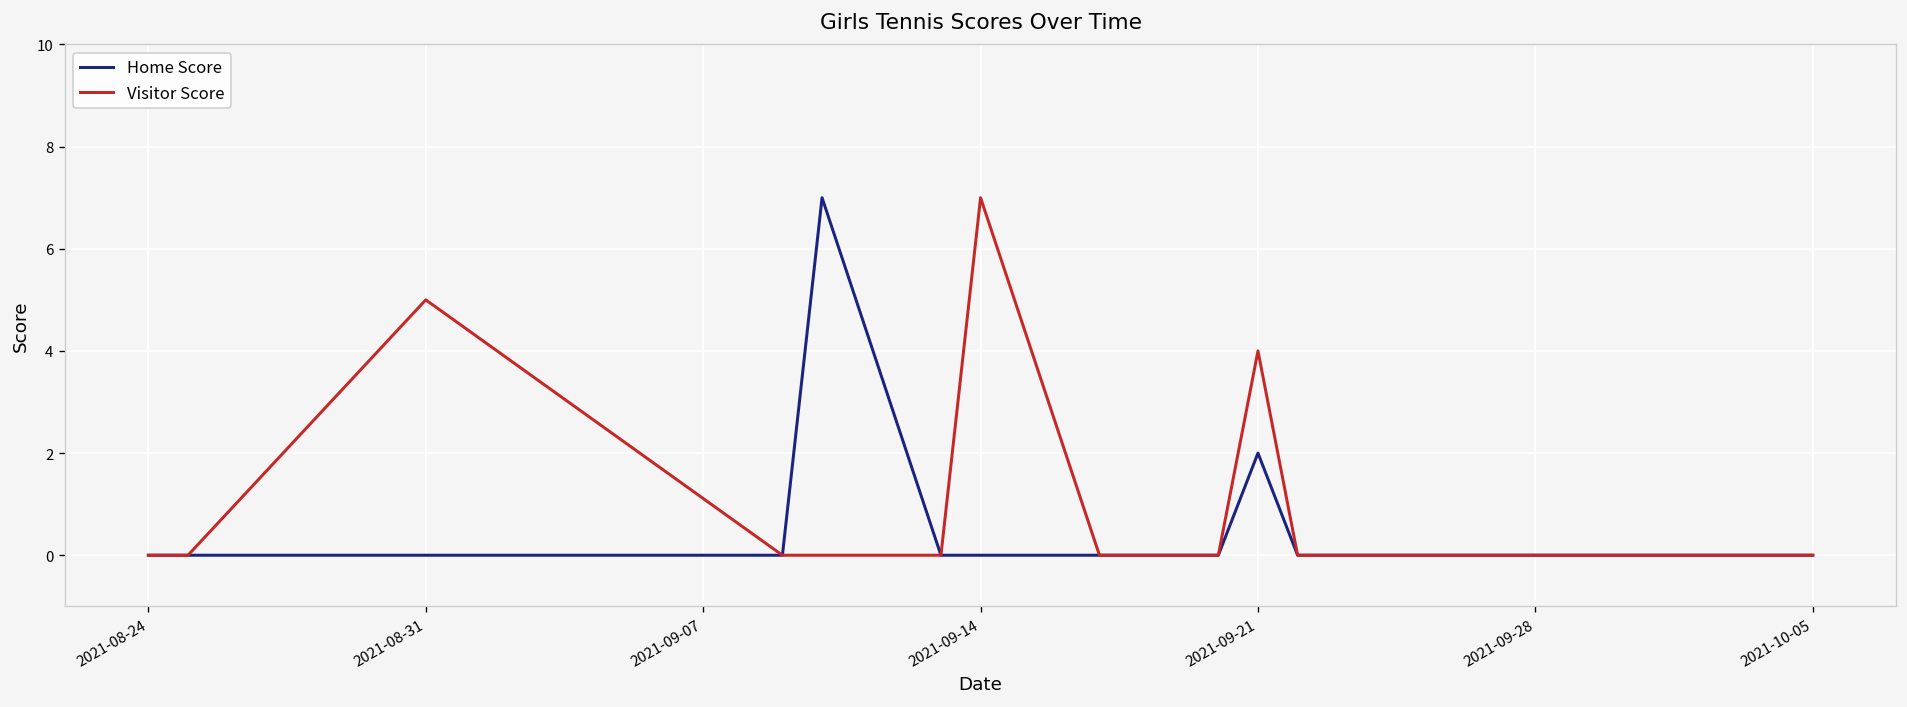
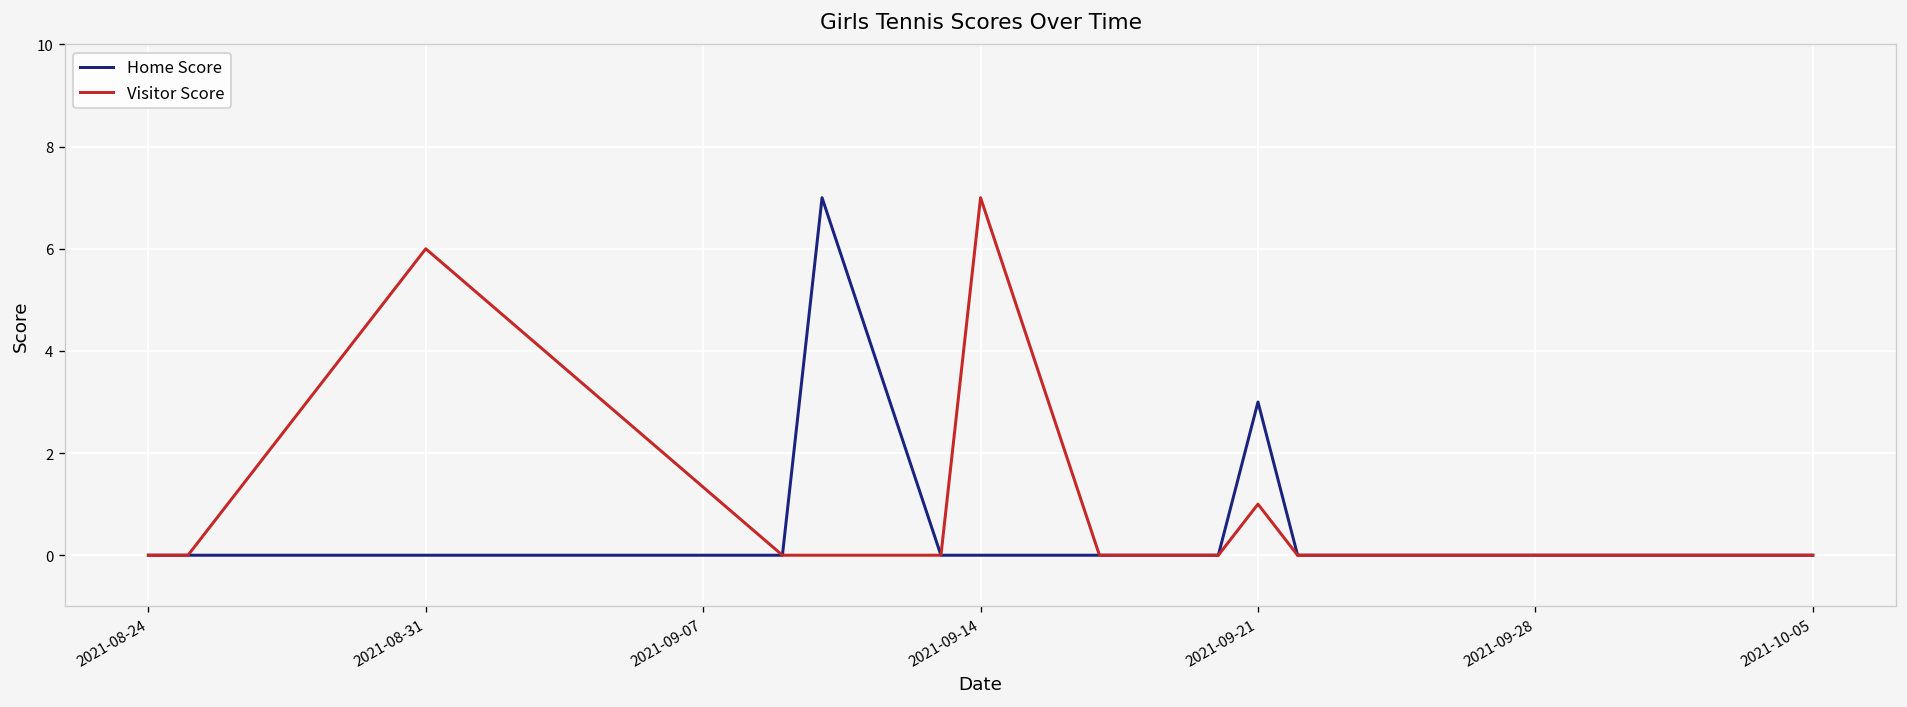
Visitor Score, 2021-08-31: 5 -> 6
Home Score, 2021-09-21: 2 -> 3
Visitor Score, 2021-09-21: 4 -> 1
